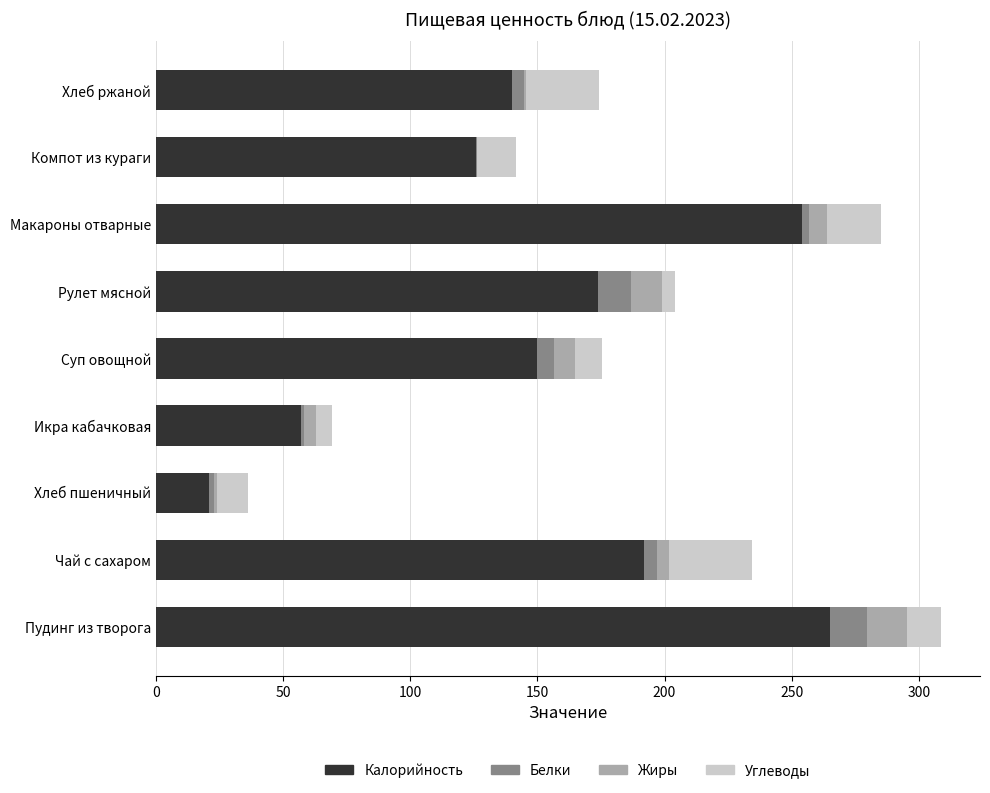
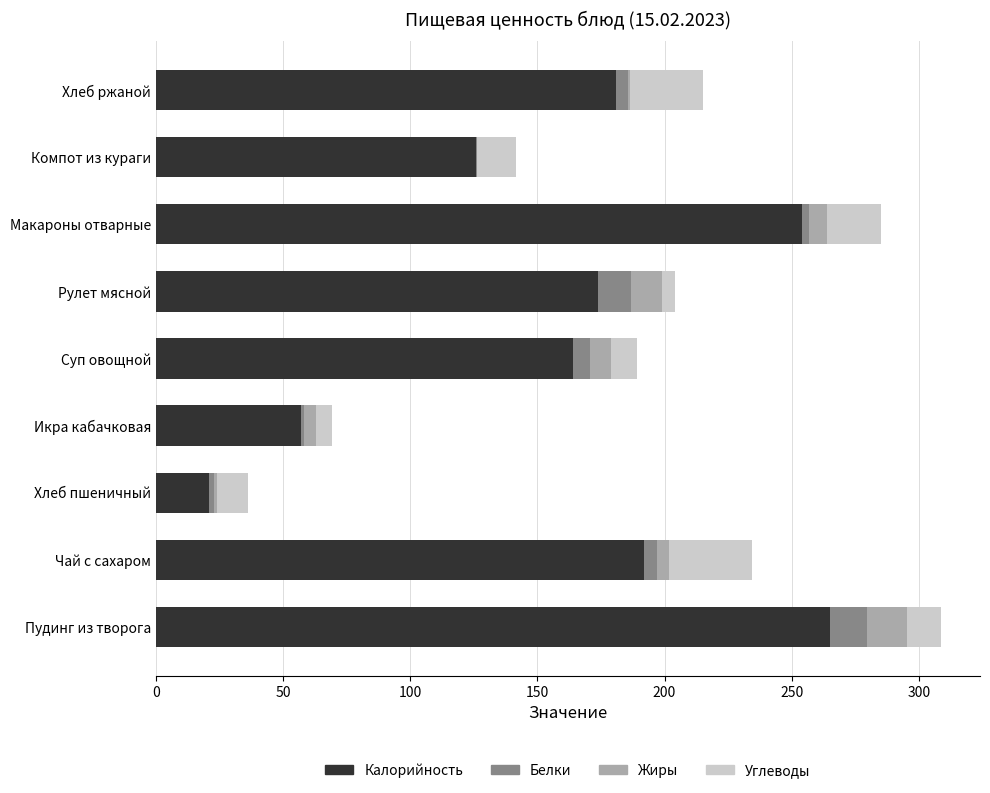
Калорийность, Хлеб ржаной: 140 -> 181
Калорийность, Суп овощной: 150 -> 164
